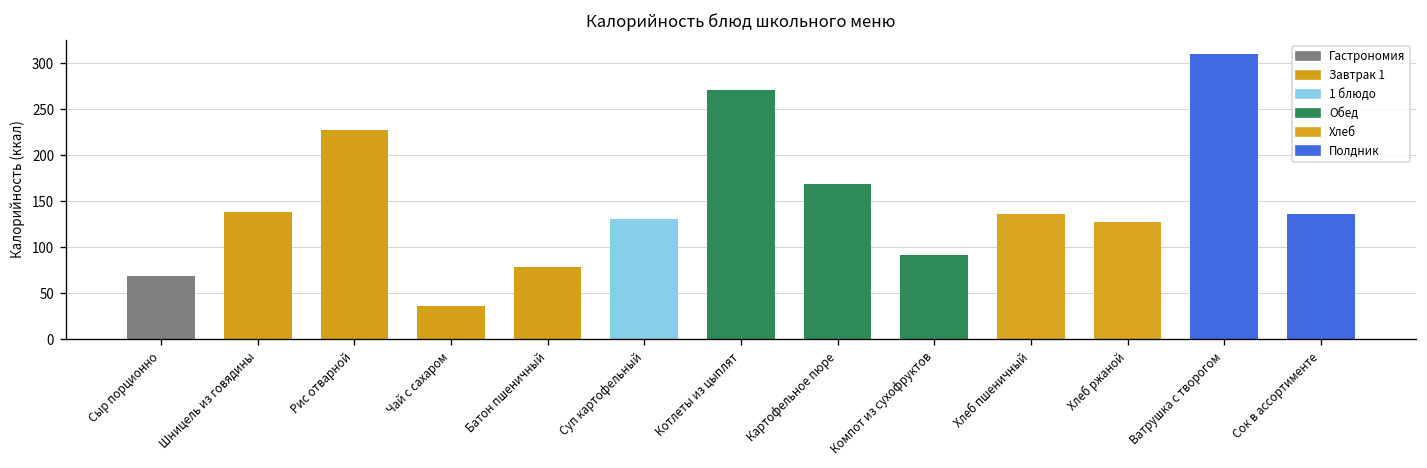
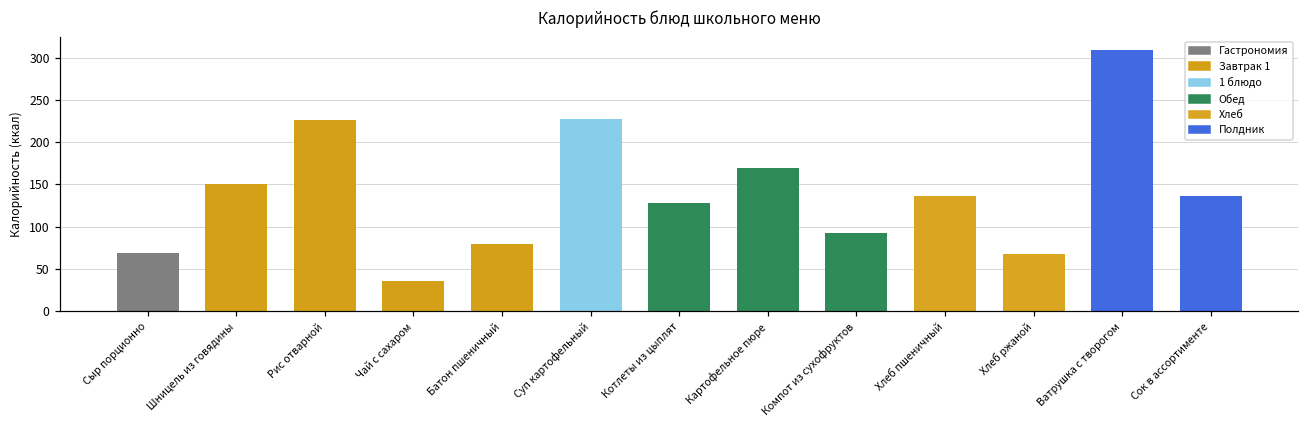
Шницель из говядины: 140 -> 150
Суп картофельный: 130 -> 230
Котлеты из цыплят: 270 -> 130
Хлеб ржаной: 130 -> 70
